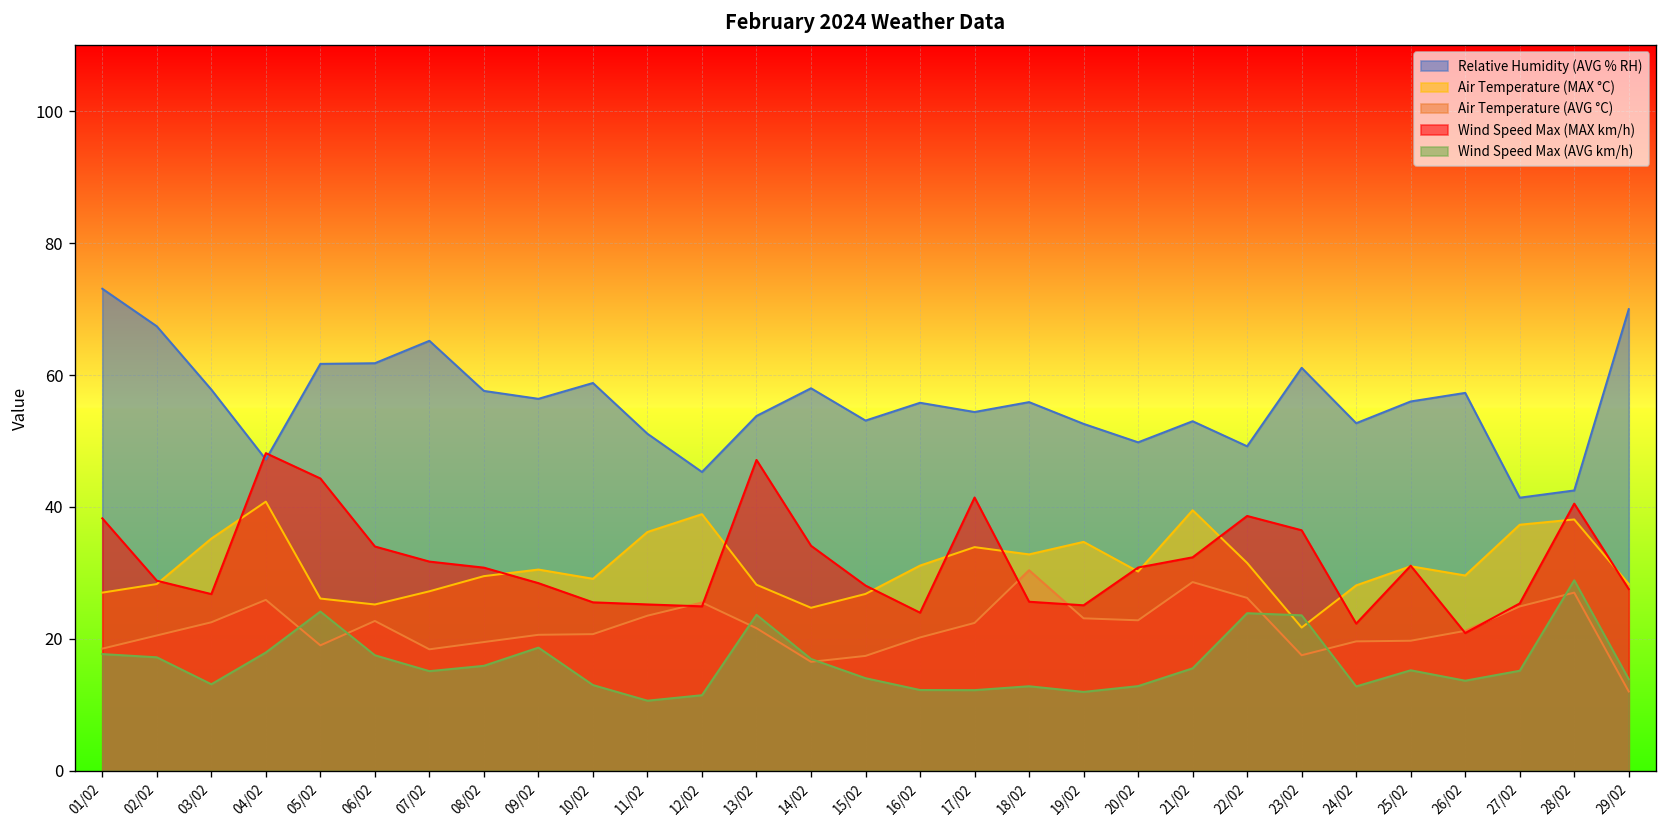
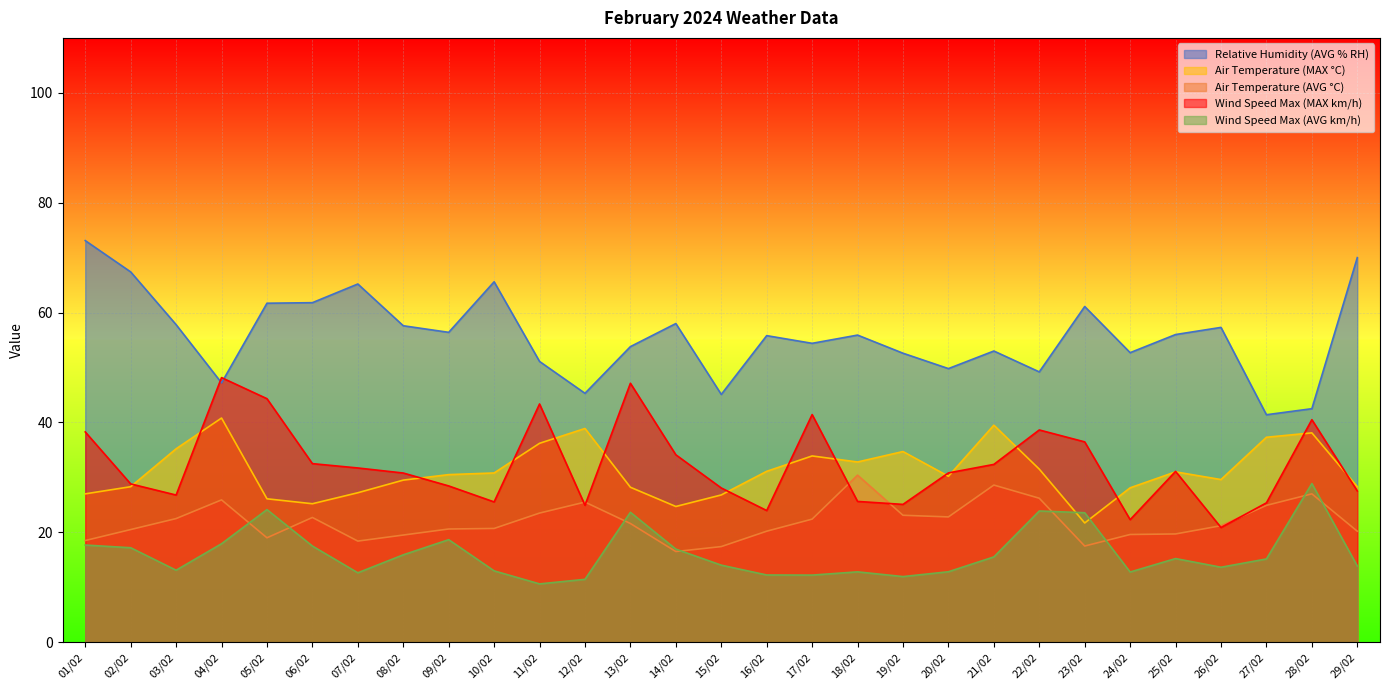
Wind Speed Max (MAX km/h), 06/02: 34 -> 33
Wind Speed Max (AVG km/h), 07/02: 15 -> 13
Relative Humidity (AVG % RH), 10/02: 59 -> 66
Air Temperature (MAX °C), 10/02: 29 -> 31
Wind Speed Max (MAX km/h), 11/02: 25 -> 43
Relative Humidity (AVG % RH), 15/02: 53 -> 45
Air Temperature (AVG °C), 29/02: 12 -> 20
